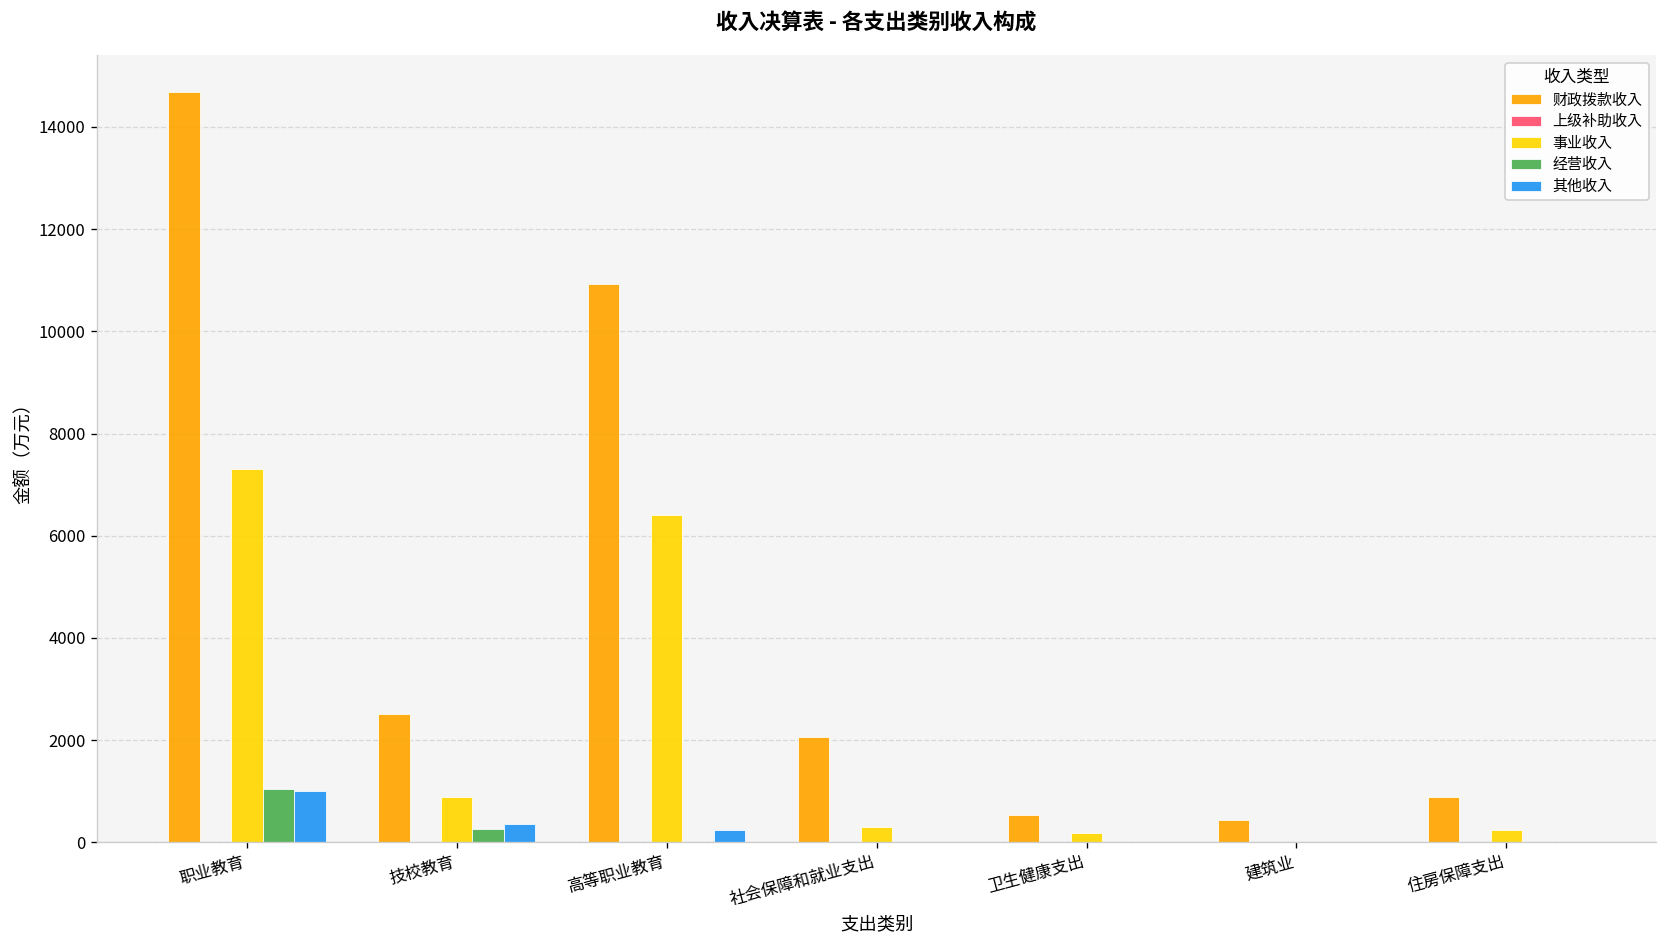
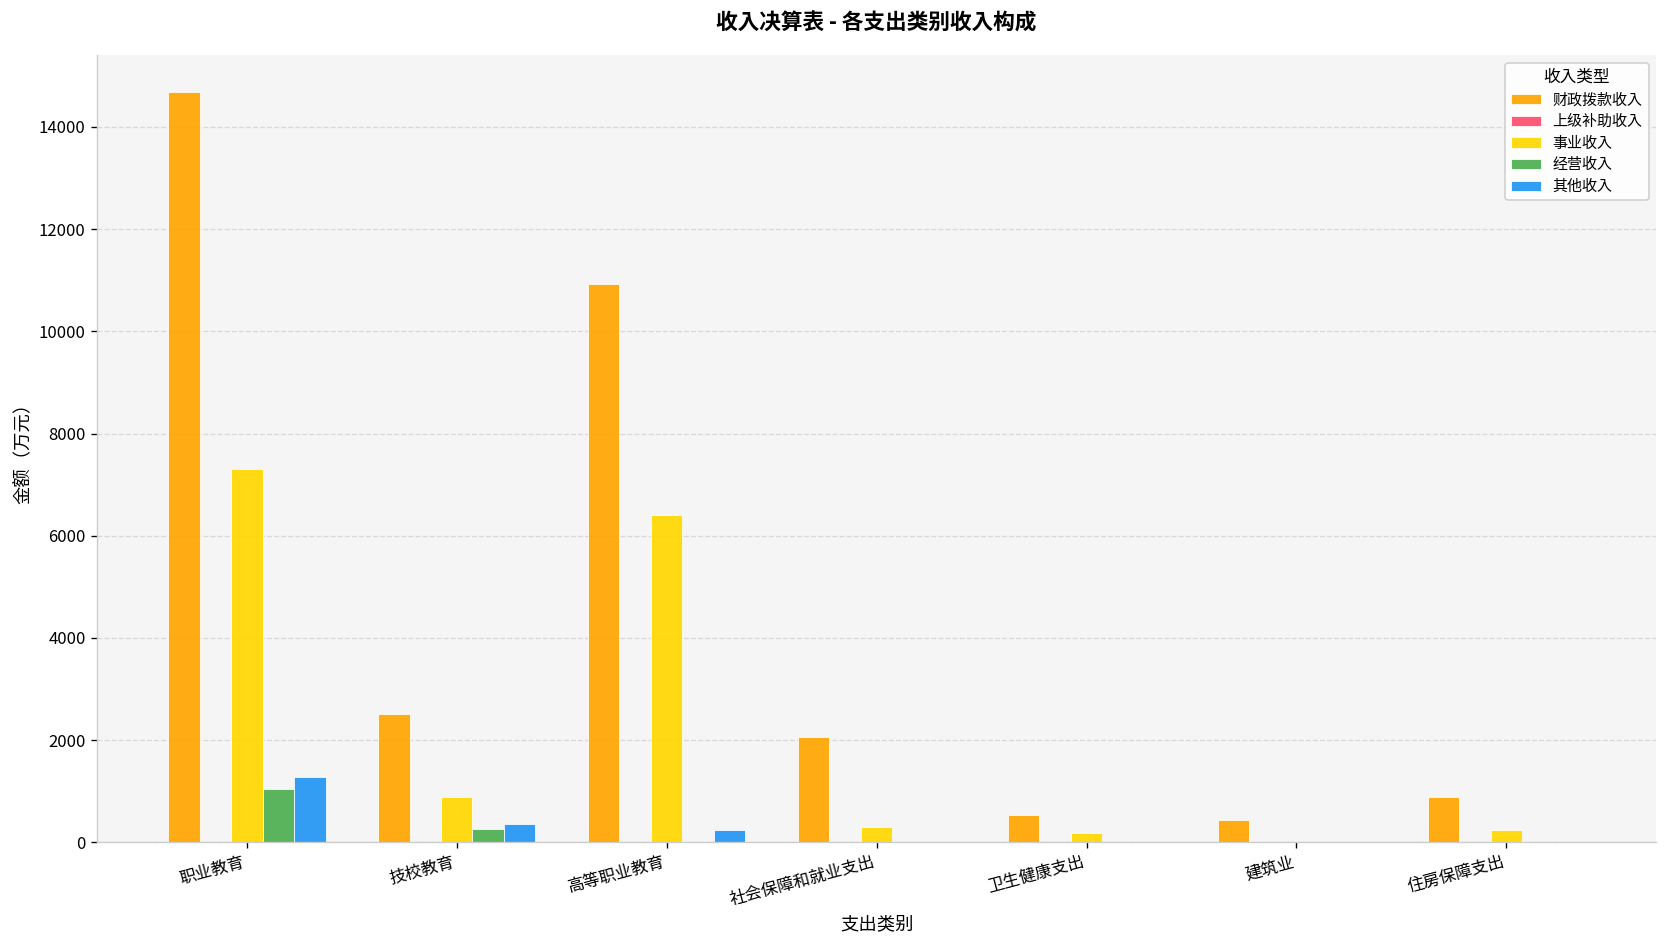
其他收入, 职业教育: 1000 -> 1300
